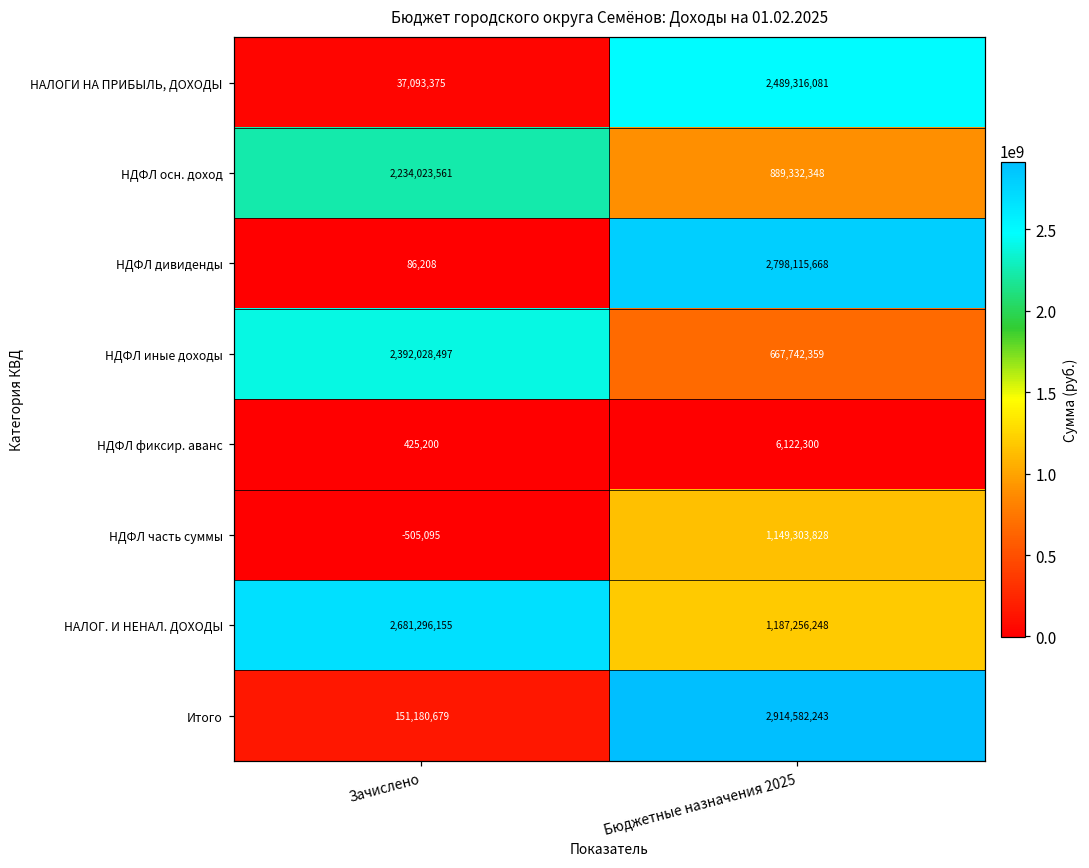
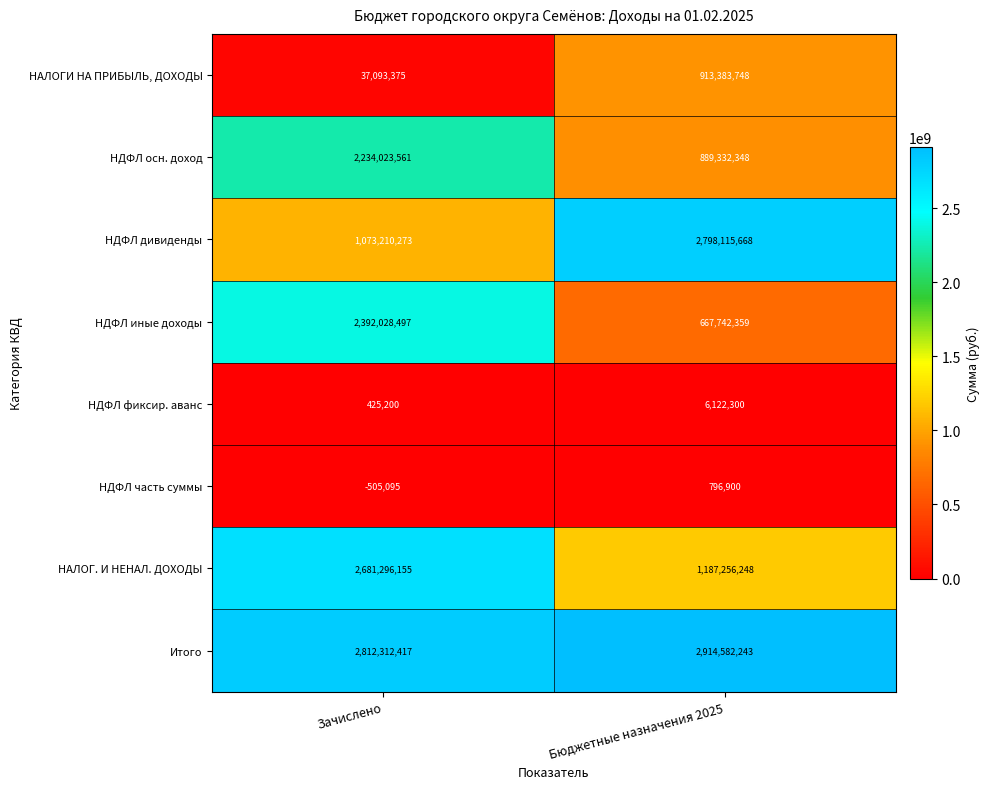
НАЛОГИ НА ПРИБЫЛЬ, ДОХОДЫ, Бюджетные назначения 2025: 2,489,316,081 -> 913,383,748
НДФЛ дивиденды, Зачислено: 86,208 -> 1,073,210,273
НДФЛ часть суммы, Бюджетные назначения 2025: 1,149,303,828 -> 796,900
Итого, Зачислено: 151,180,679 -> 2,812,312,417
